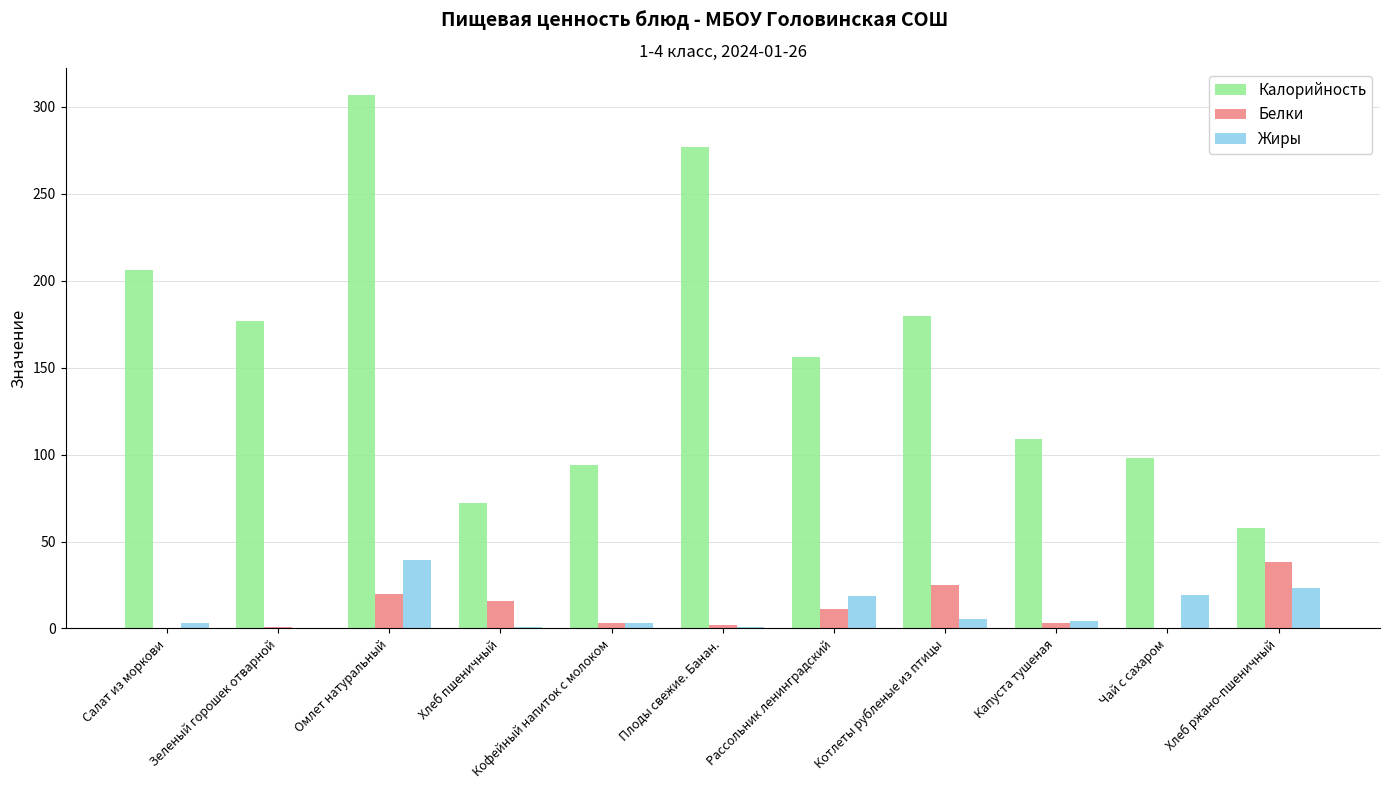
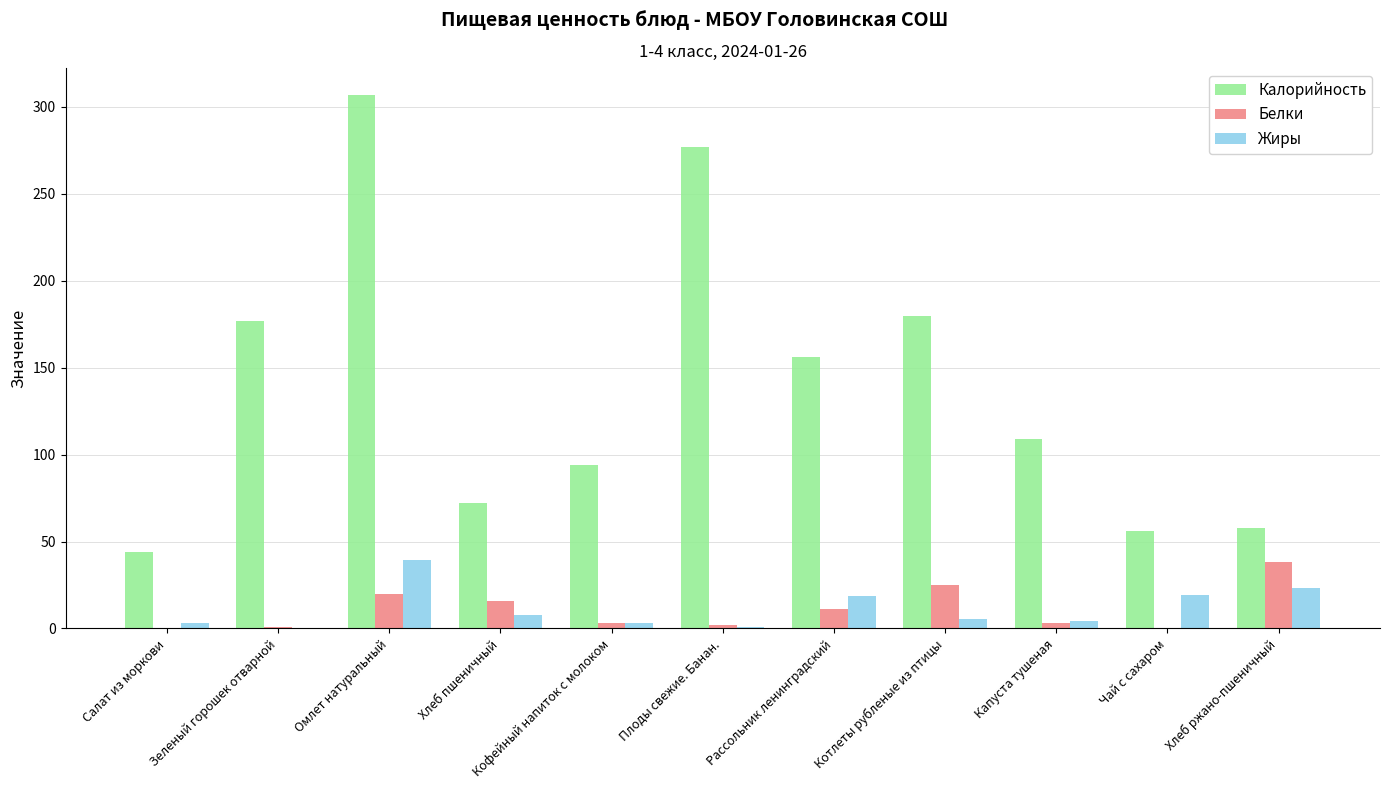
Калорийность, Салат из моркови: 206 -> 44
Жиры, Хлеб пшеничный: 1 -> 8
Калорийность, Чай с сахаром: 98 -> 56
